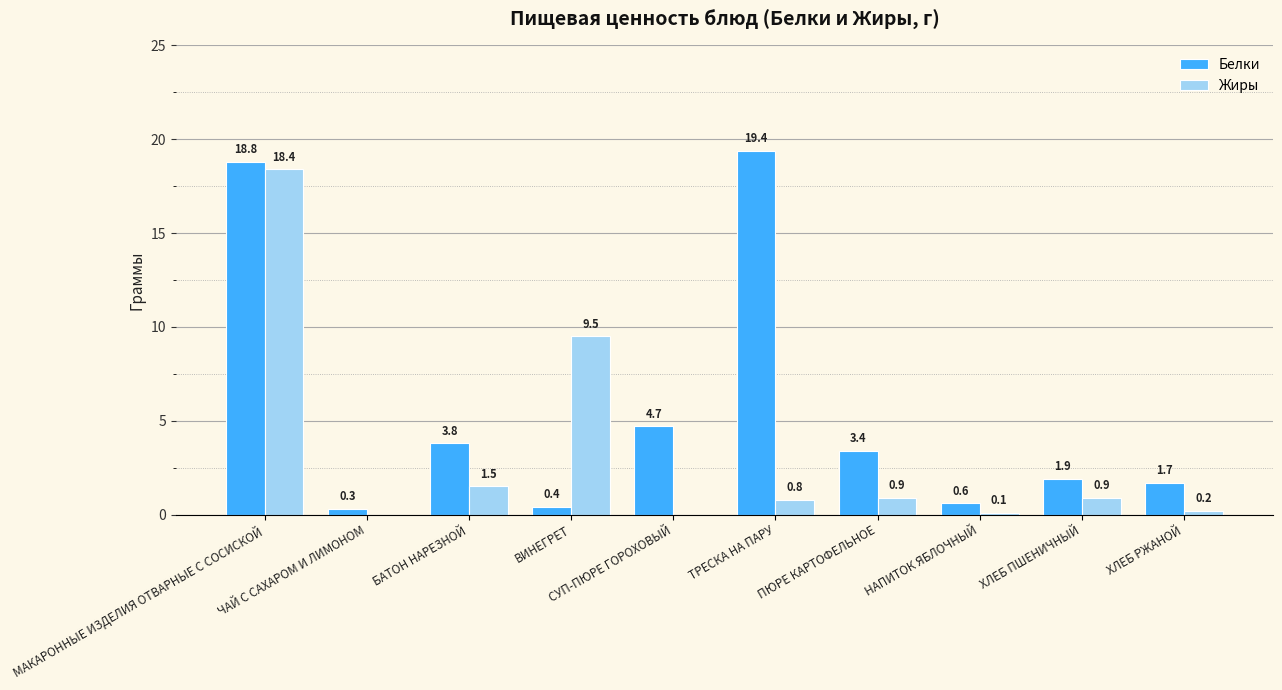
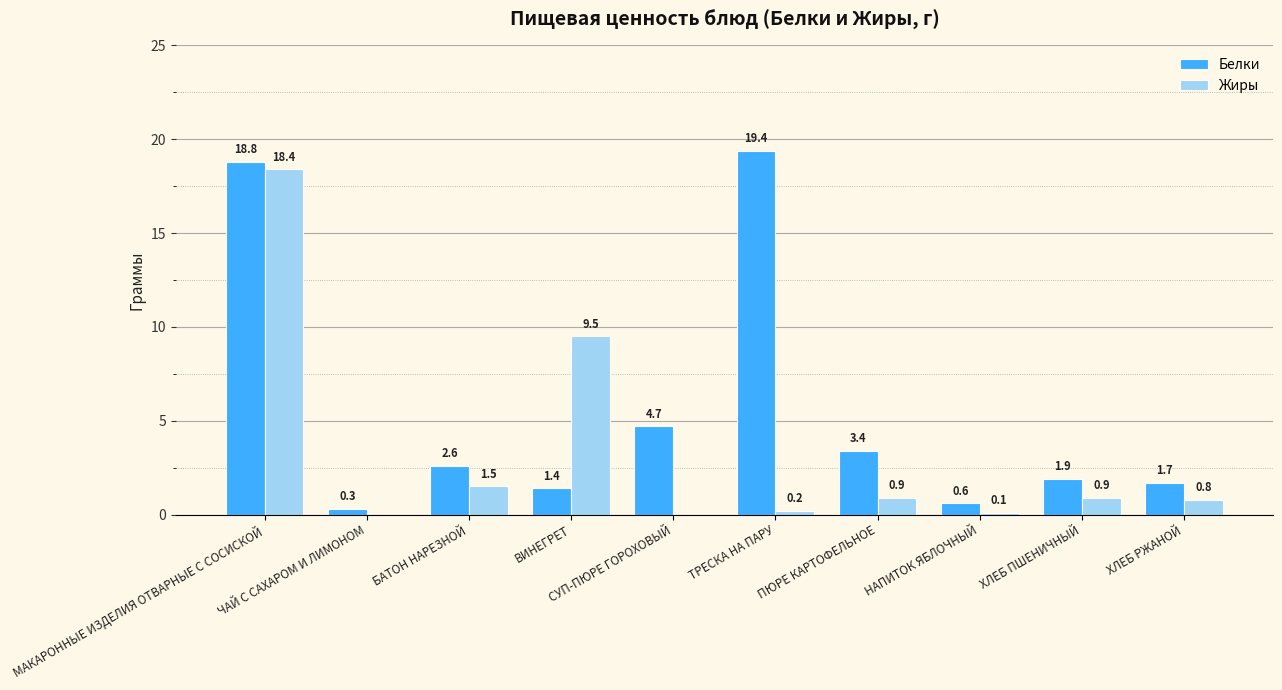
Белки, БАТОН НАРЕЗНОЙ: 3.8 -> 2.6
Белки, ВИНЕГРЕТ: 0.4 -> 1.4
Жиры, ТРЕСКА НА ПАРУ: 0.8 -> 0.2
Жиры, ХЛЕБ РЖАНОЙ: 0.2 -> 0.8
